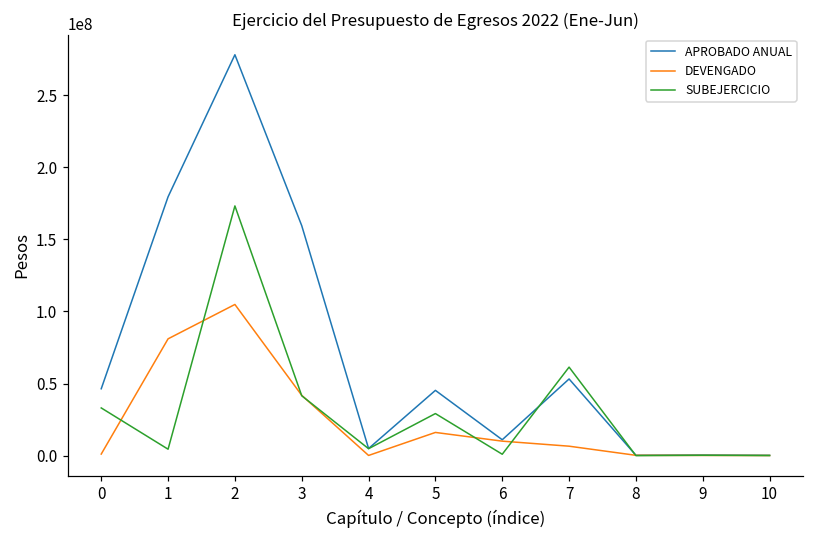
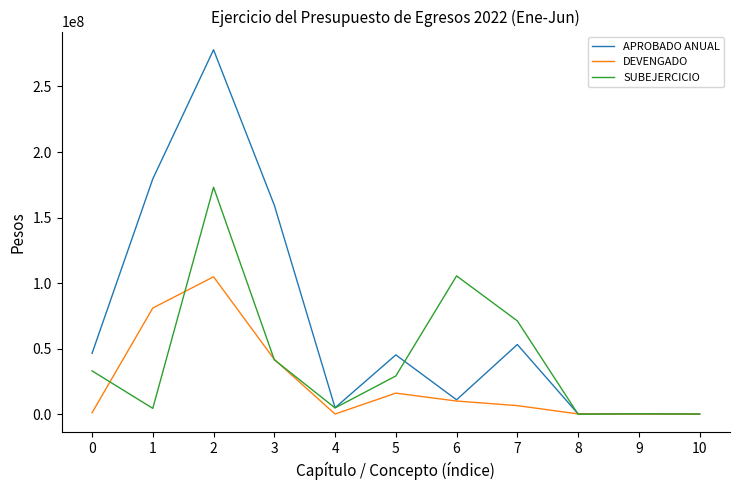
SUBEJERCICIO, 6: 1000000 -> 106000000
SUBEJERCICIO, 7: 61000000 -> 71000000
